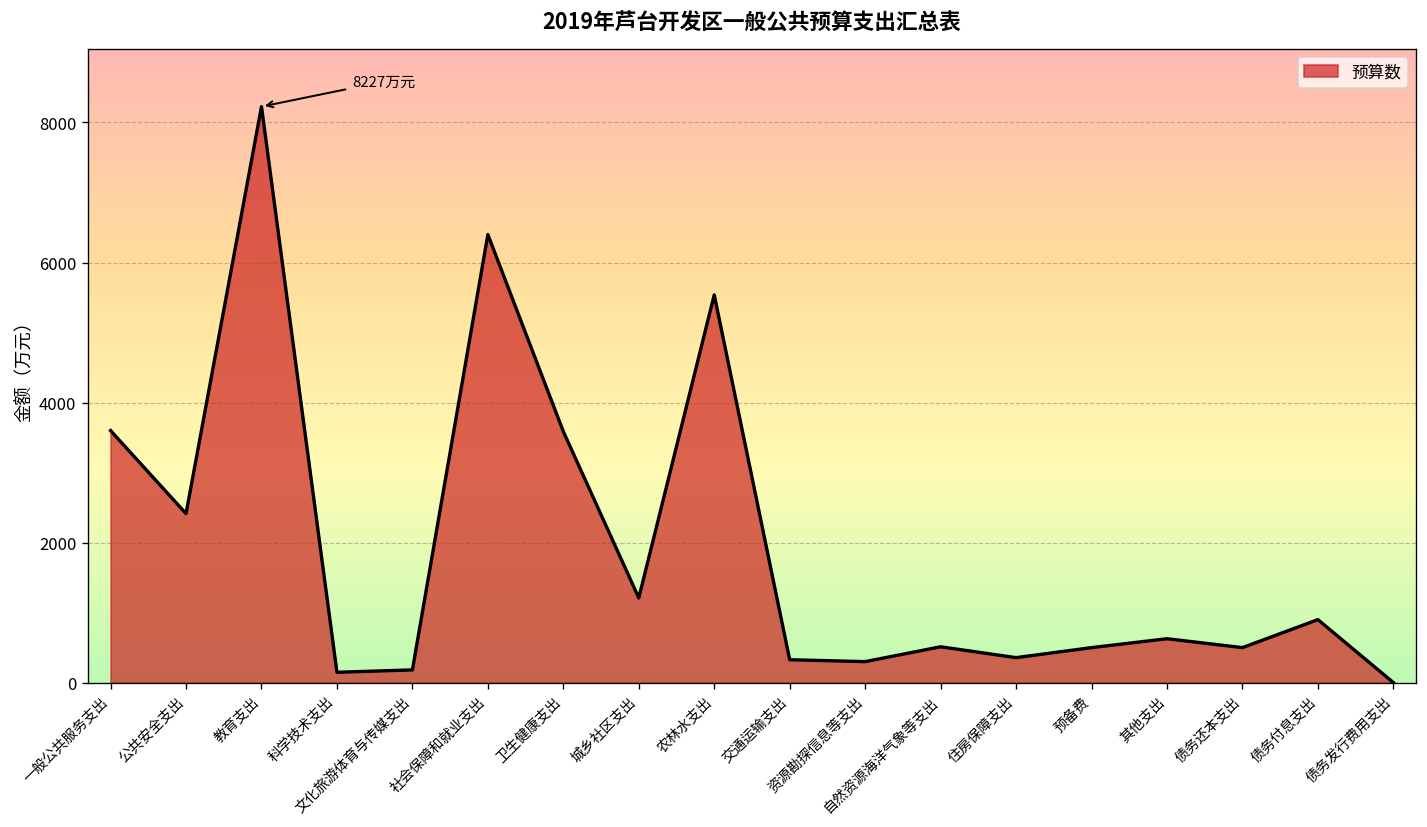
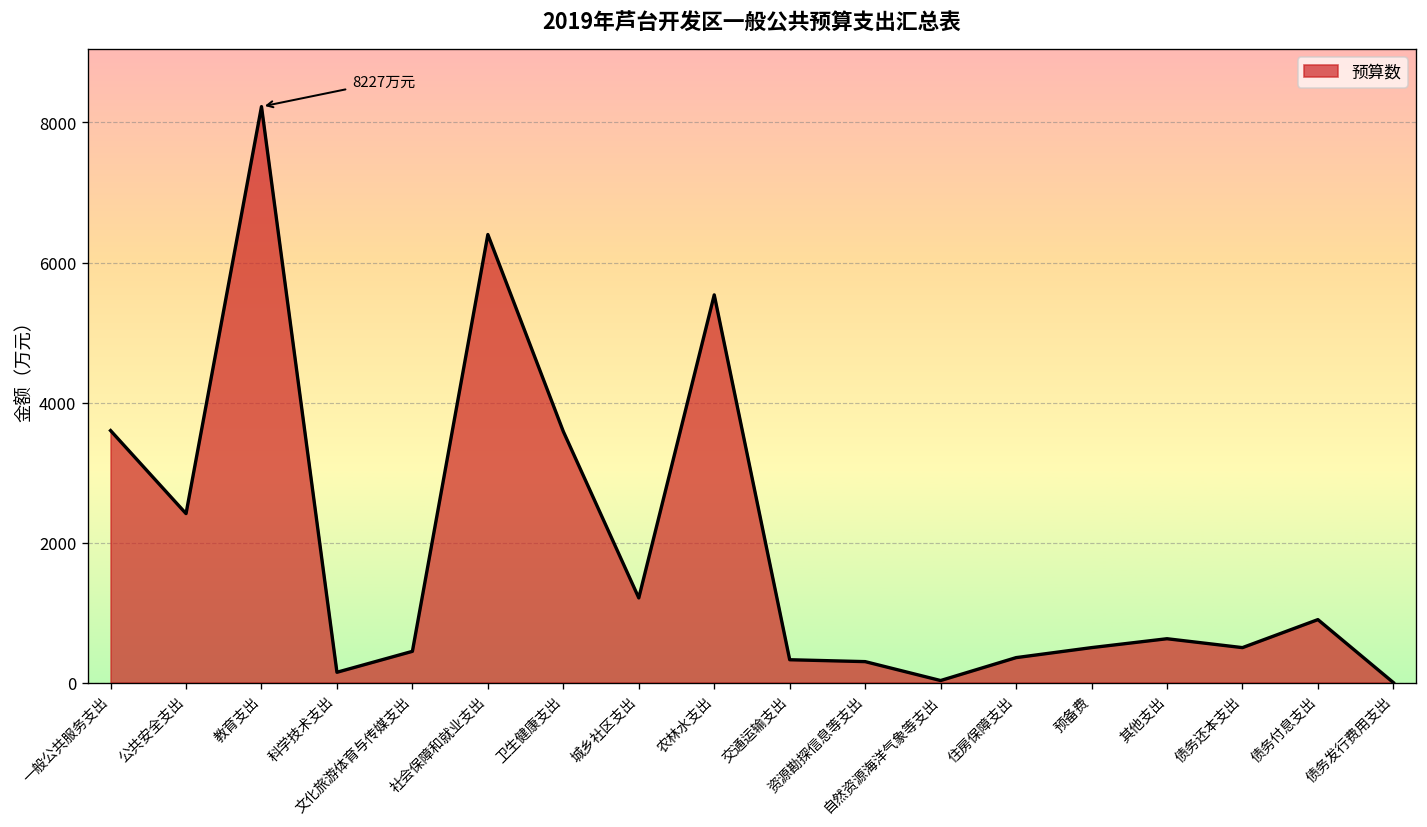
文化旅游体育与传媒支出: 200 -> 400
自然资源海洋气象等支出: 500 -> 0
